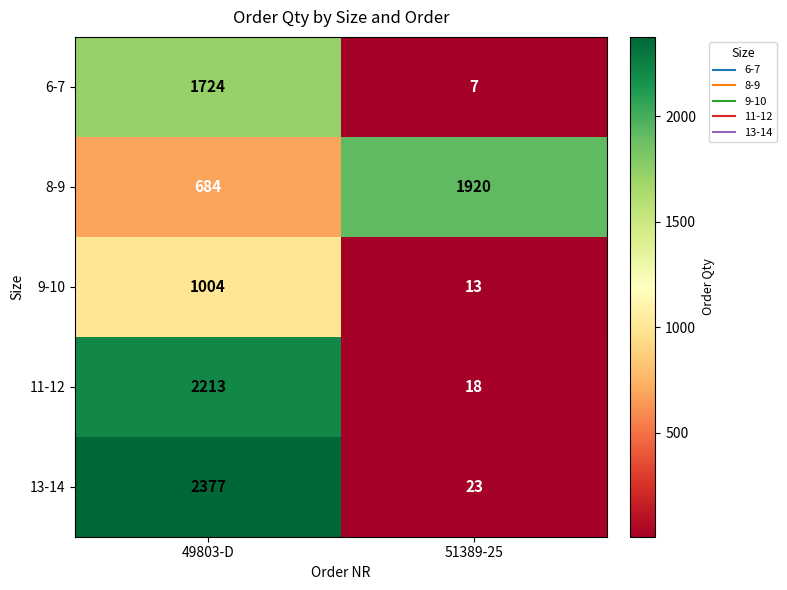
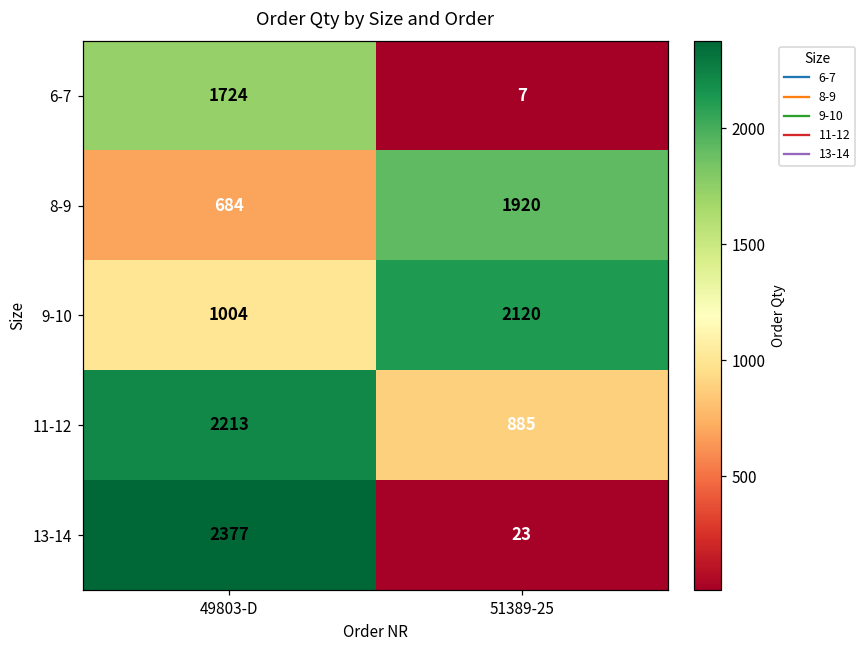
9-10, 51389-25: 13 -> 2120
11-12, 51389-25: 18 -> 885
